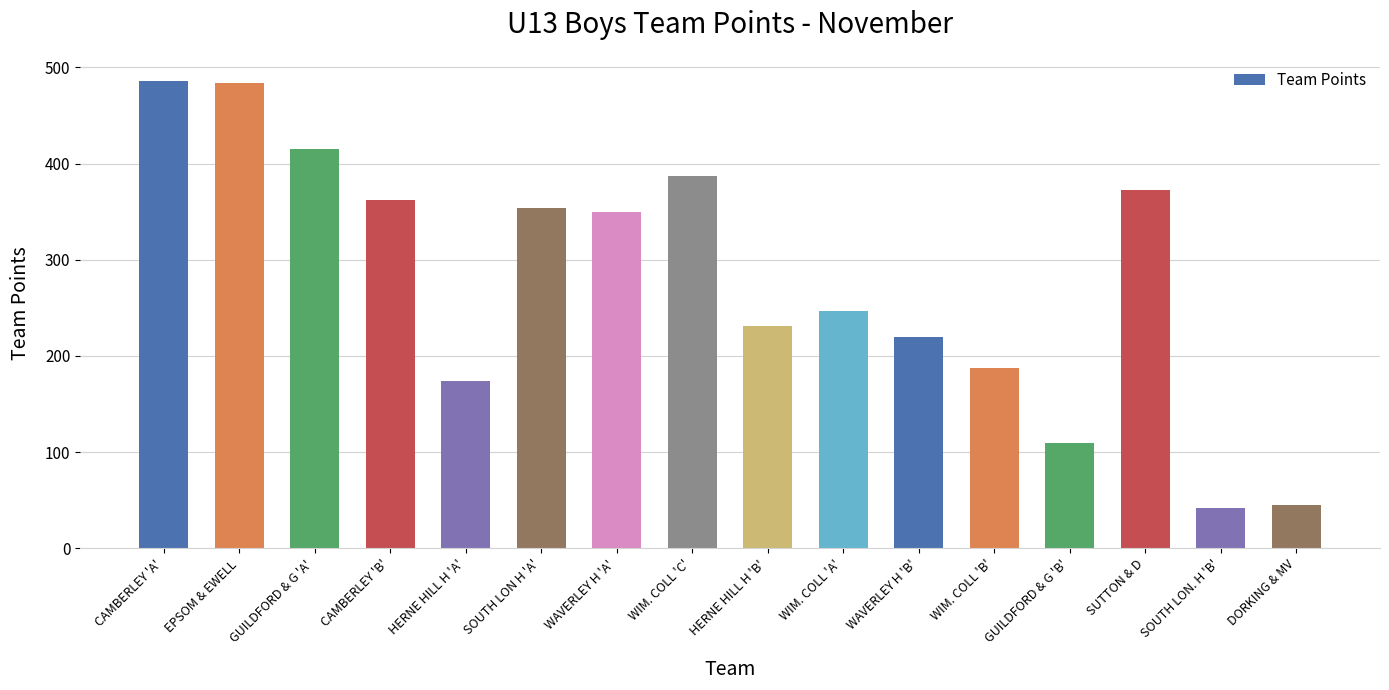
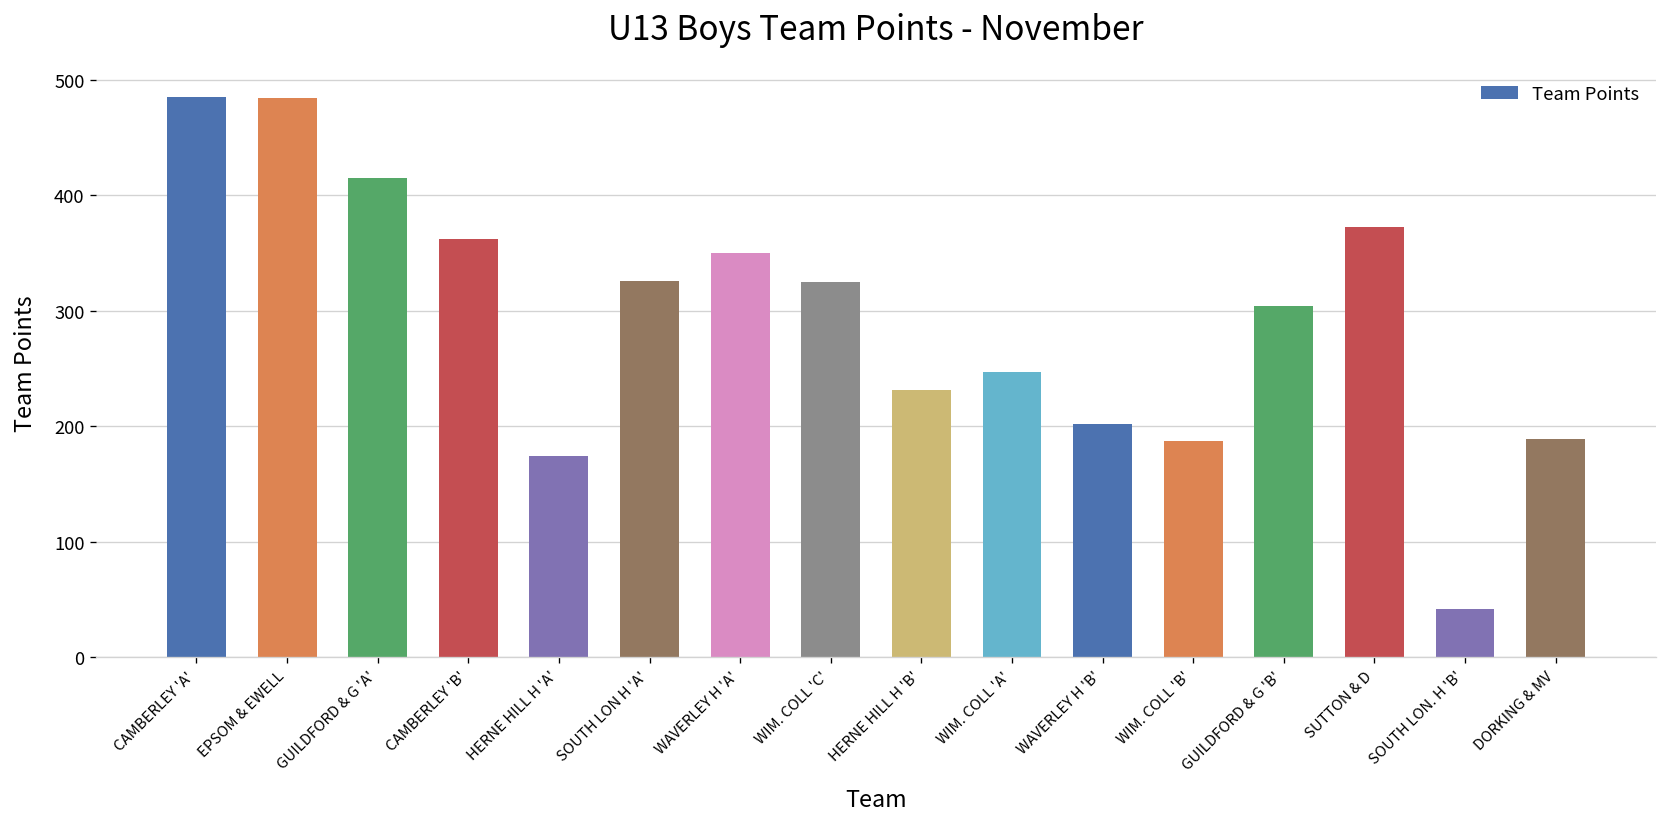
SOUTH LON H 'A': 350 -> 330
WIM. COLL 'C': 390 -> 320
WAVERLEY H 'B': 220 -> 200
GUILDFORD & G 'B': 110 -> 300
DORKING & MV: 50 -> 190
